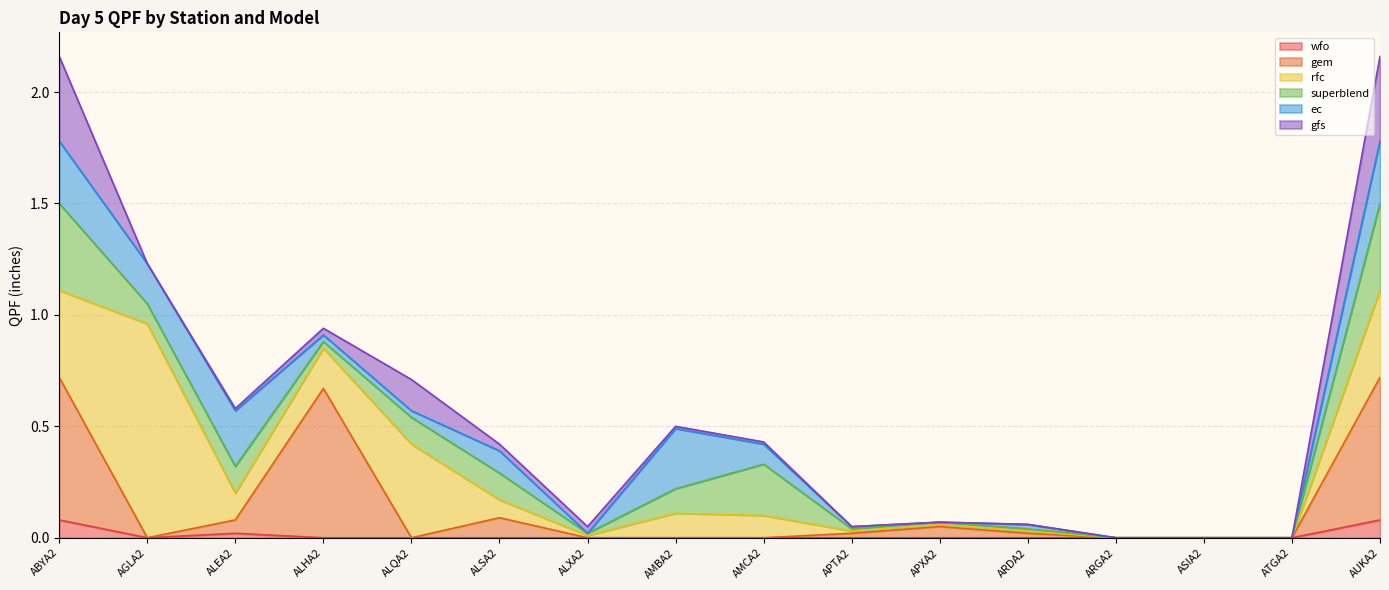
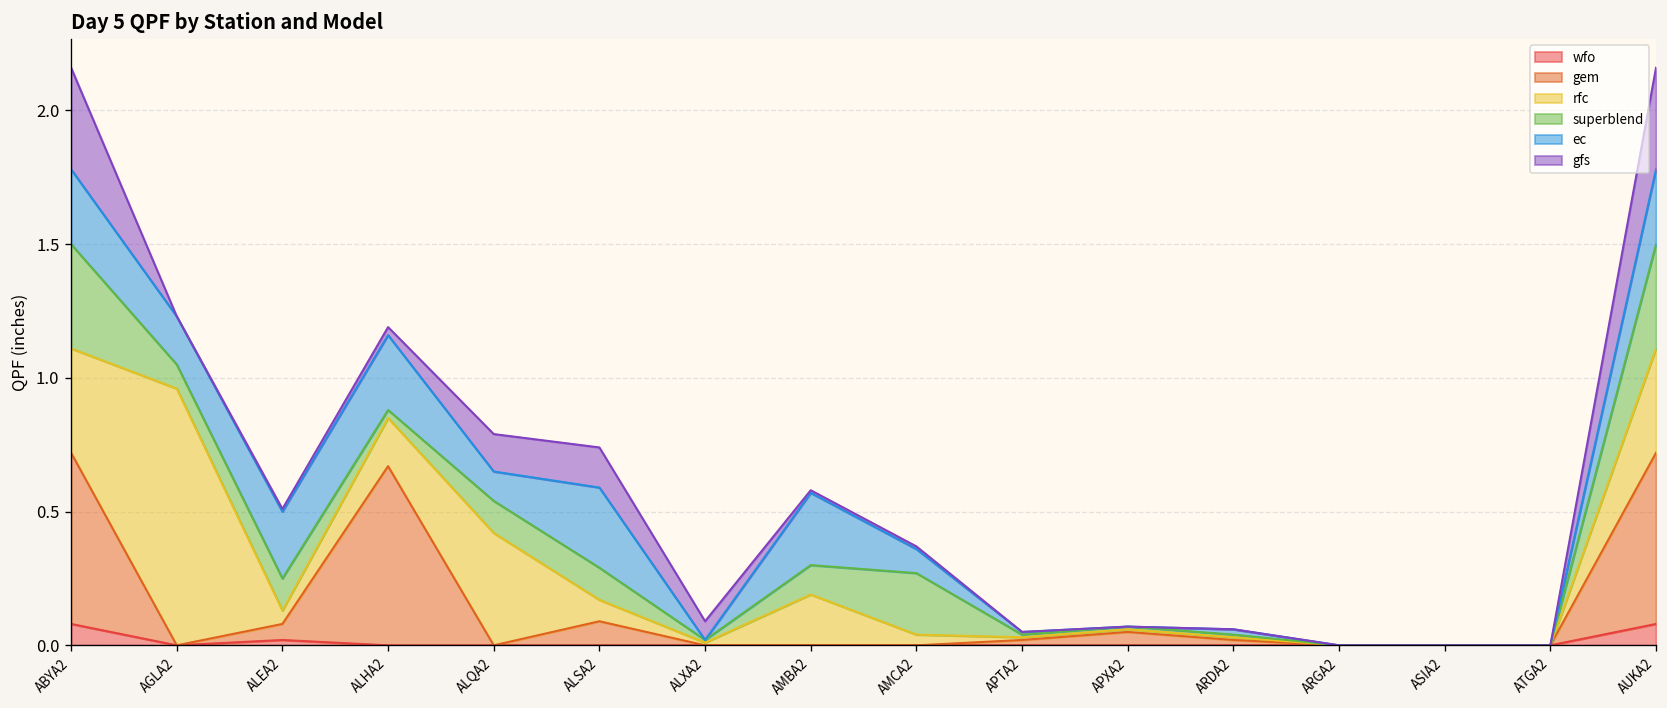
rfc, ALEA2: 0.12 -> 0.05
ec, ALHA2: 0.03 -> 0.28
ec, ALQA2: 0.03 -> 0.11
ec, ALSA2: 0.1 -> 0.3
gfs, ALSA2: 0.03 -> 0.15
gfs, ALXA2: 0.03 -> 0.07
rfc, AMBA2: 0.11 -> 0.19
rfc, AMCA2: 0.10 -> 0.04
